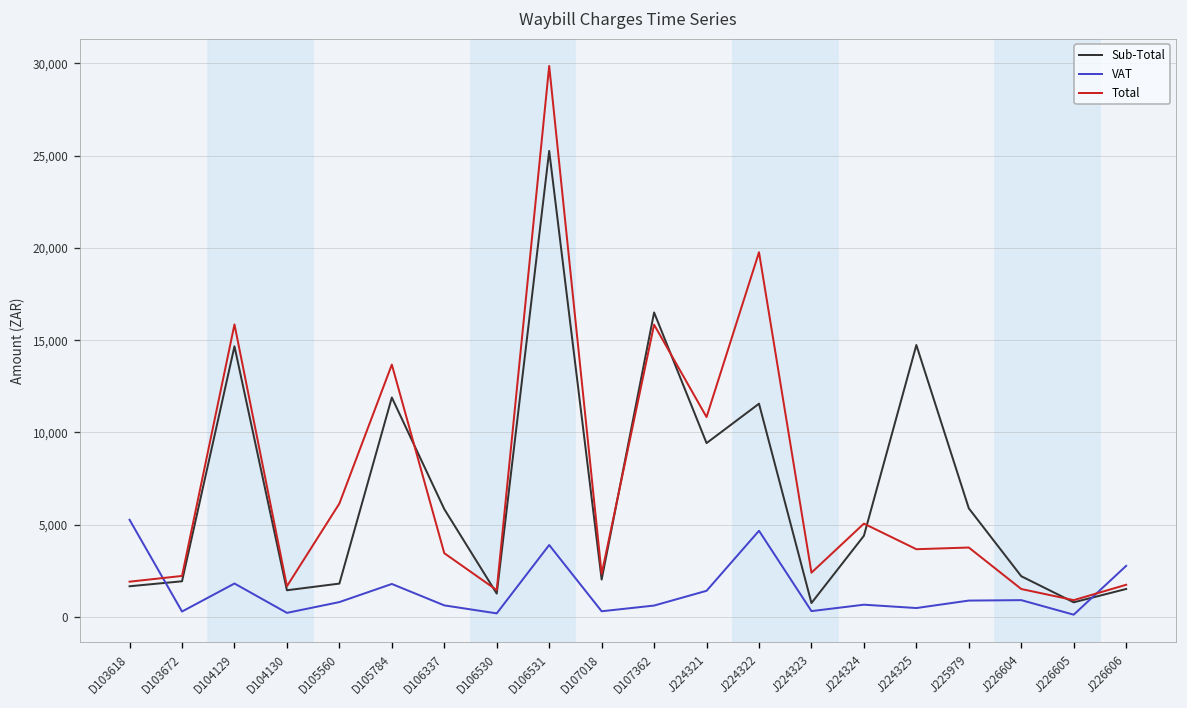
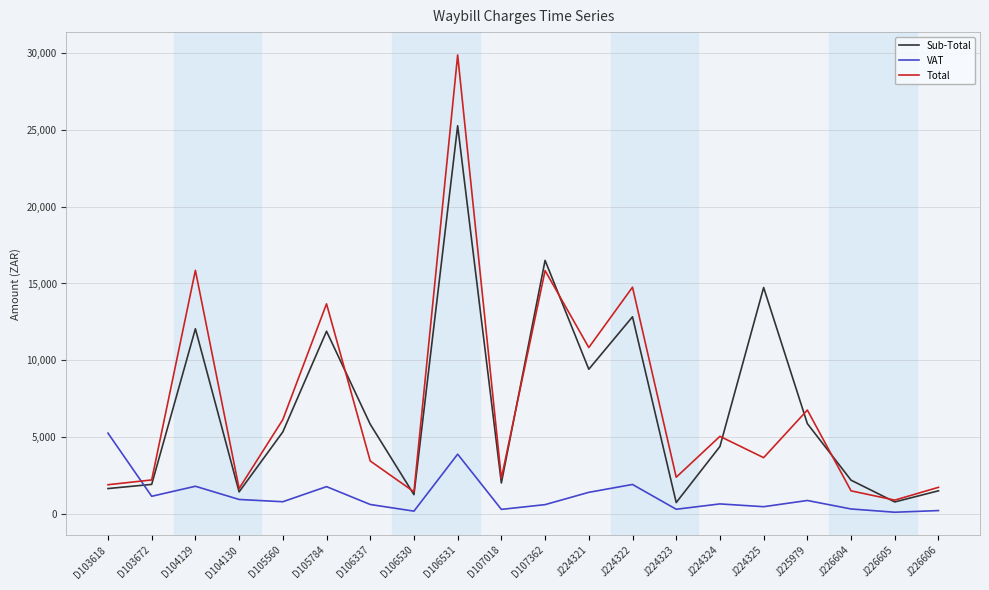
VAT, D103672: 300 -> 1,200
Sub-Total, D104129: 14,700 -> 12,100
VAT, D104130: 200 -> 900
Sub-Total, D105560: 1,800 -> 5,300
Sub-Total, J224322: 11,600 -> 12,800
VAT, J224322: 4,700 -> 1,900
Total, J224322: 19,800 -> 14,800
Total, J225979: 3,800 -> 6,800
VAT, J226604: 900 -> 300
VAT, J226606: 2,800 -> 200
